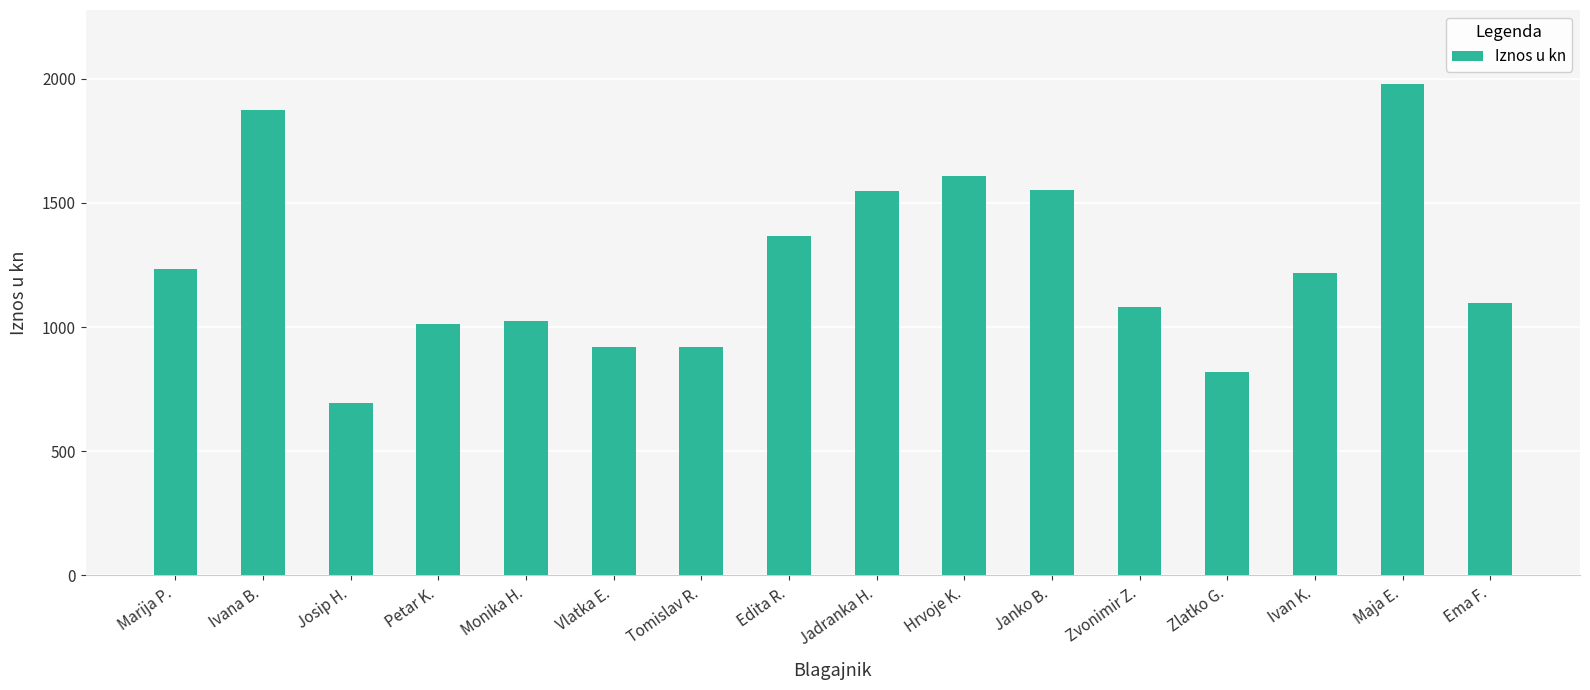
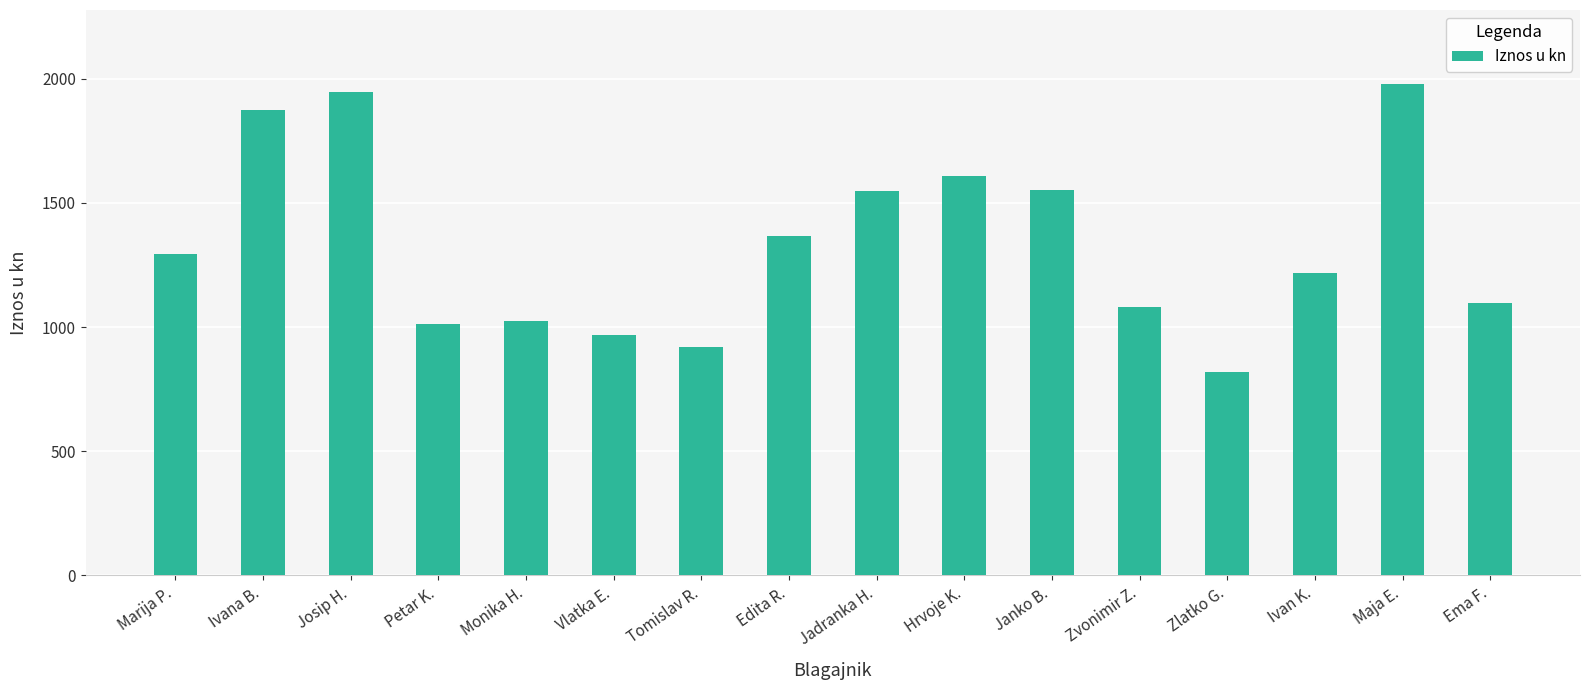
Marija P.: 1230 -> 1300
Josip H.: 690 -> 1950
Vlatka E.: 920 -> 970
